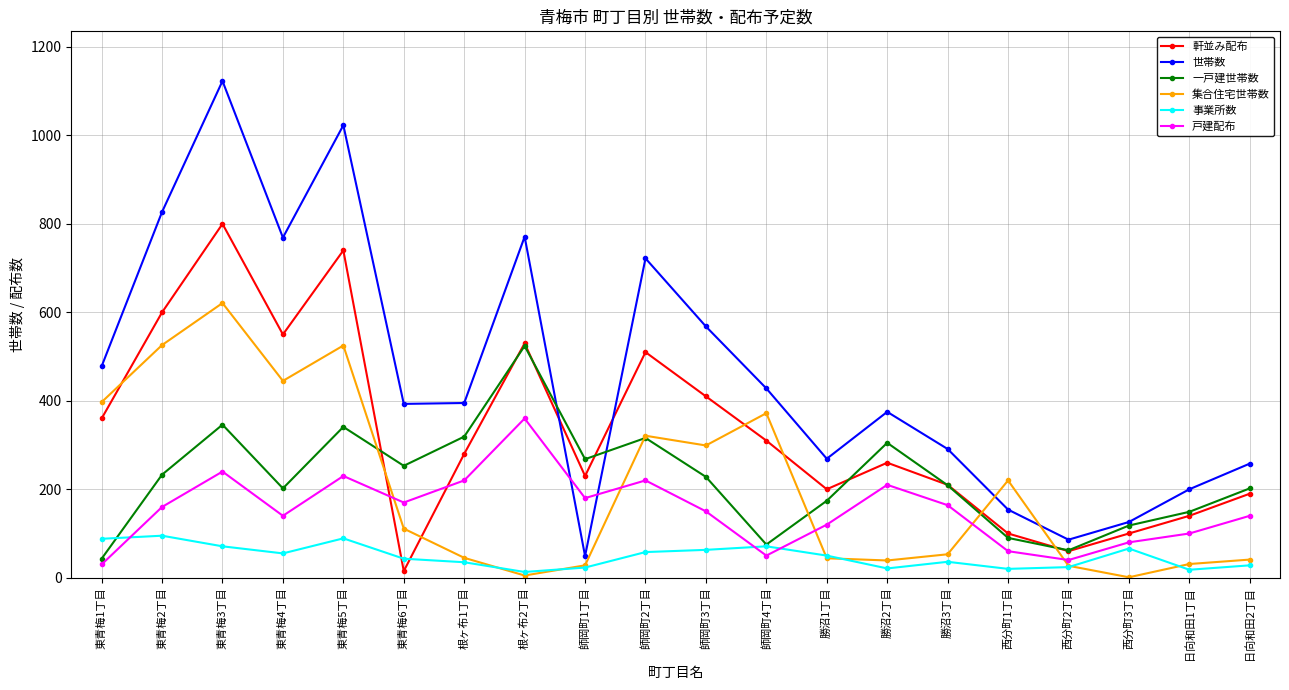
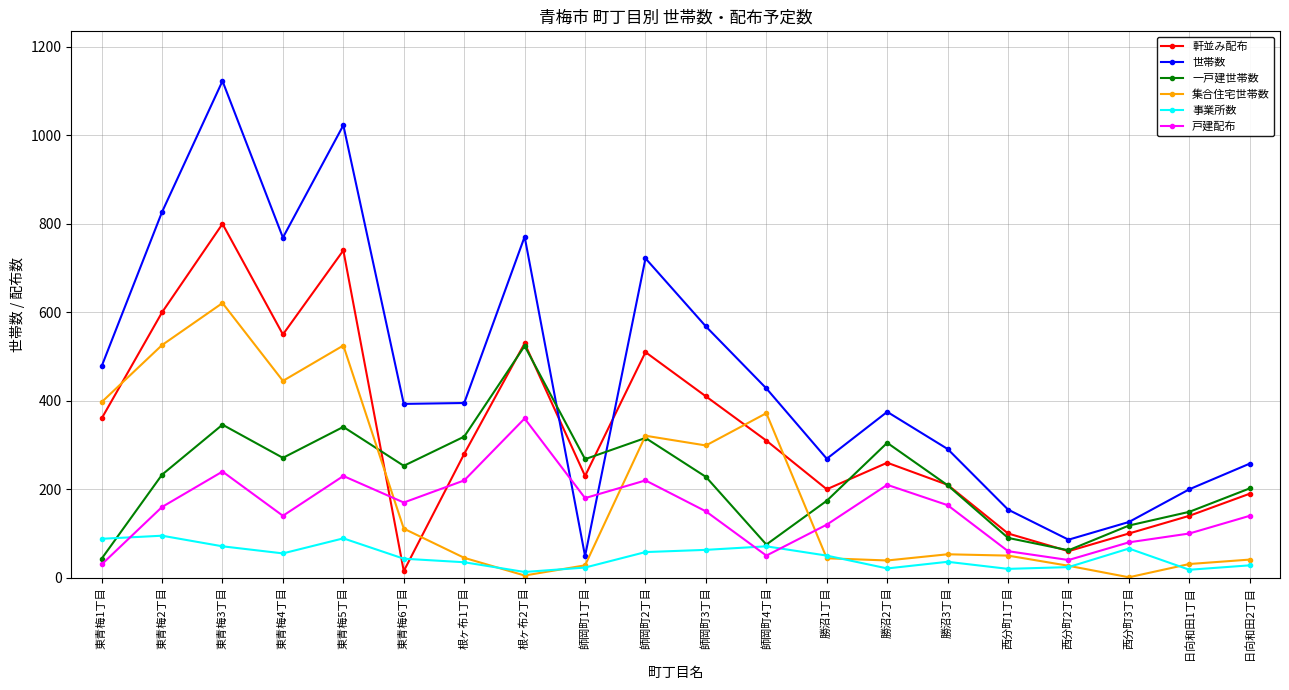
一戸建世帯数, 東青梅4丁目: 200 -> 270
集合住宅世帯数, 西分町1丁目: 220 -> 50
